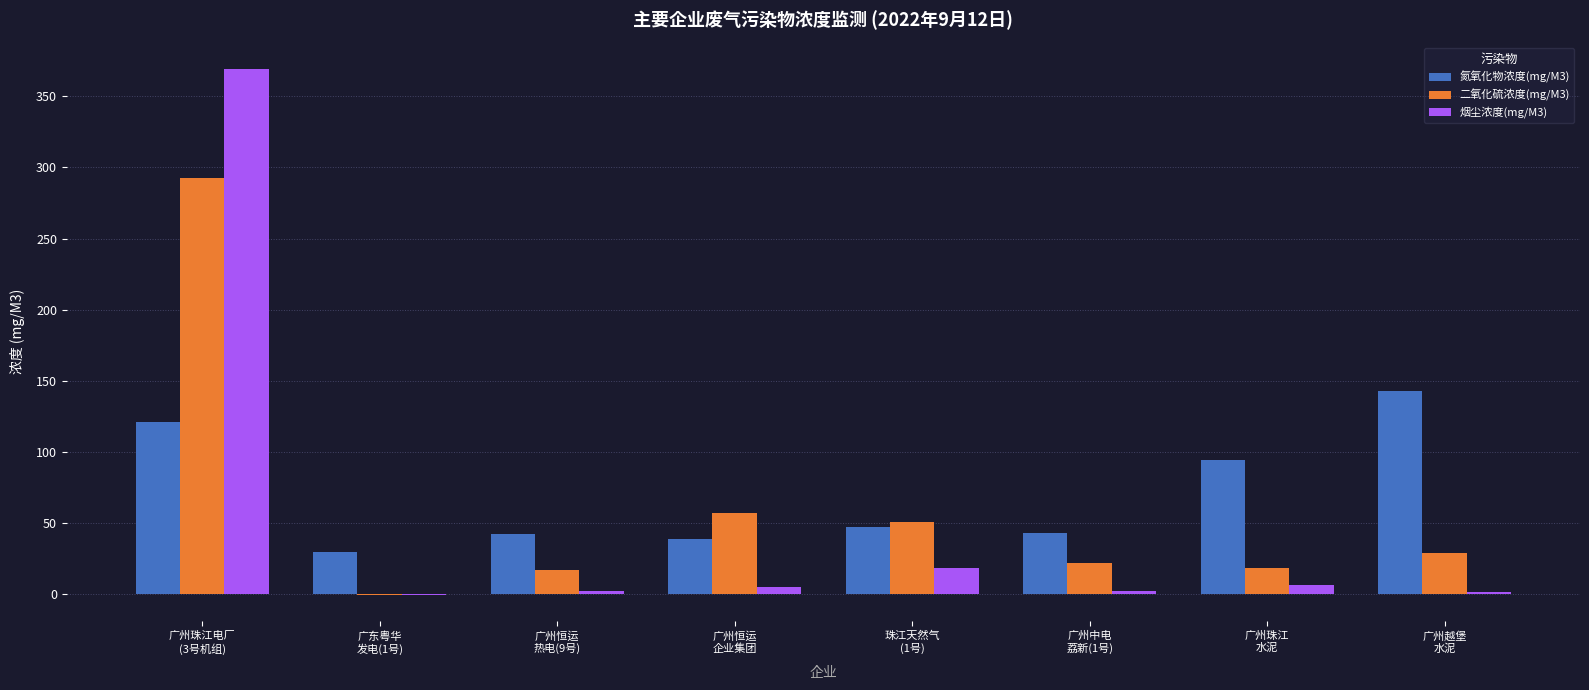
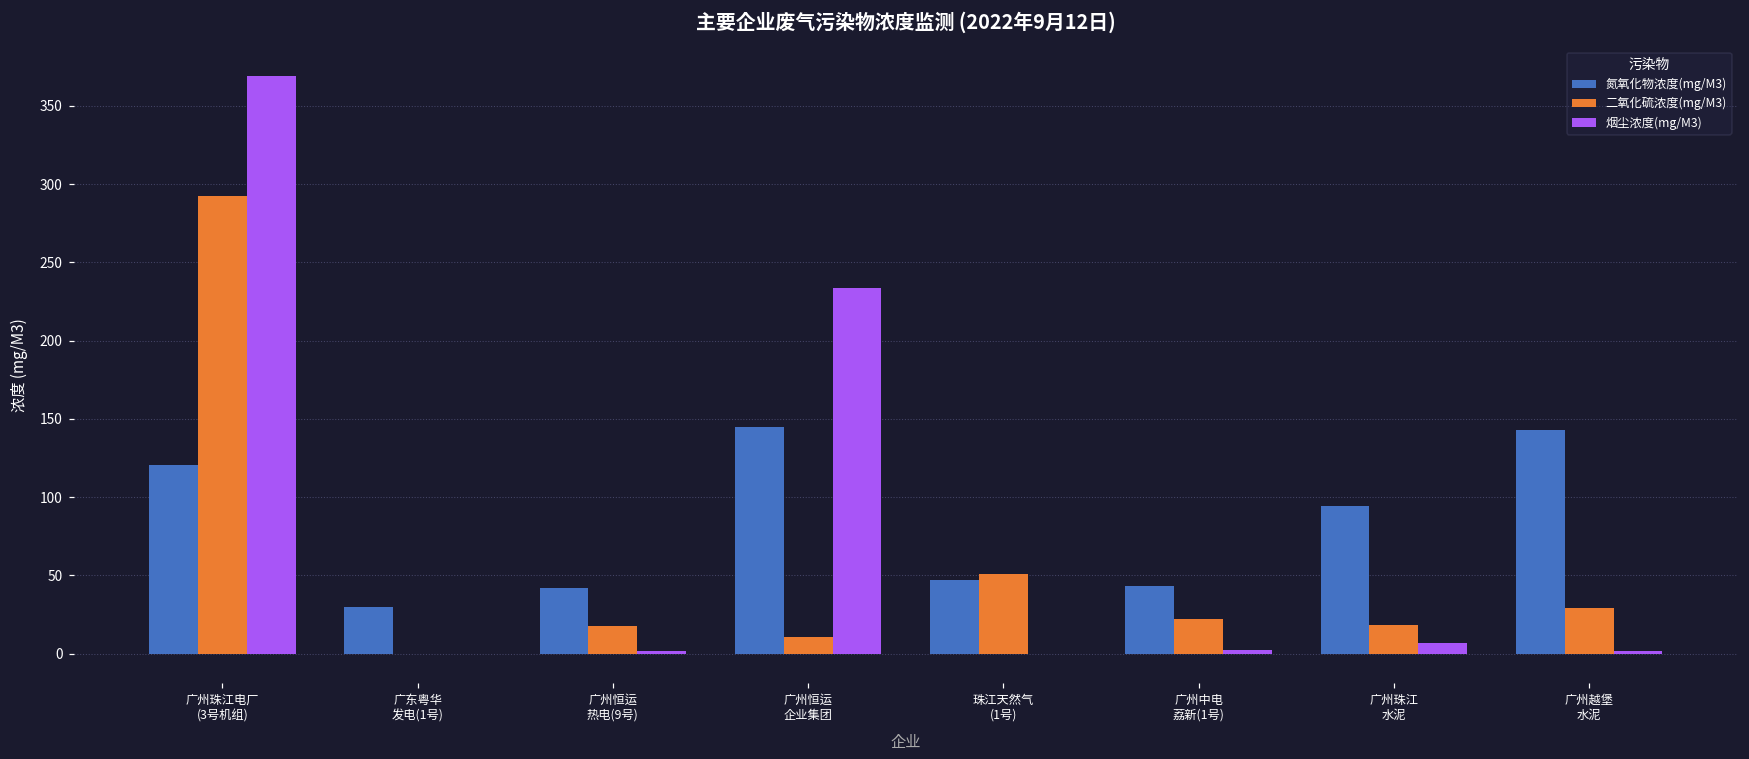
氮氧化物浓度(mg/M3), 广州恒运 企业集团: 39 -> 145
二氧化硫浓度(mg/M3), 广州恒运 企业集团: 57 -> 10
烟尘浓度(mg/M3), 广州恒运 企业集团: 5 -> 234
烟尘浓度(mg/M3), 珠江天然气 (1号): 19 -> 0
